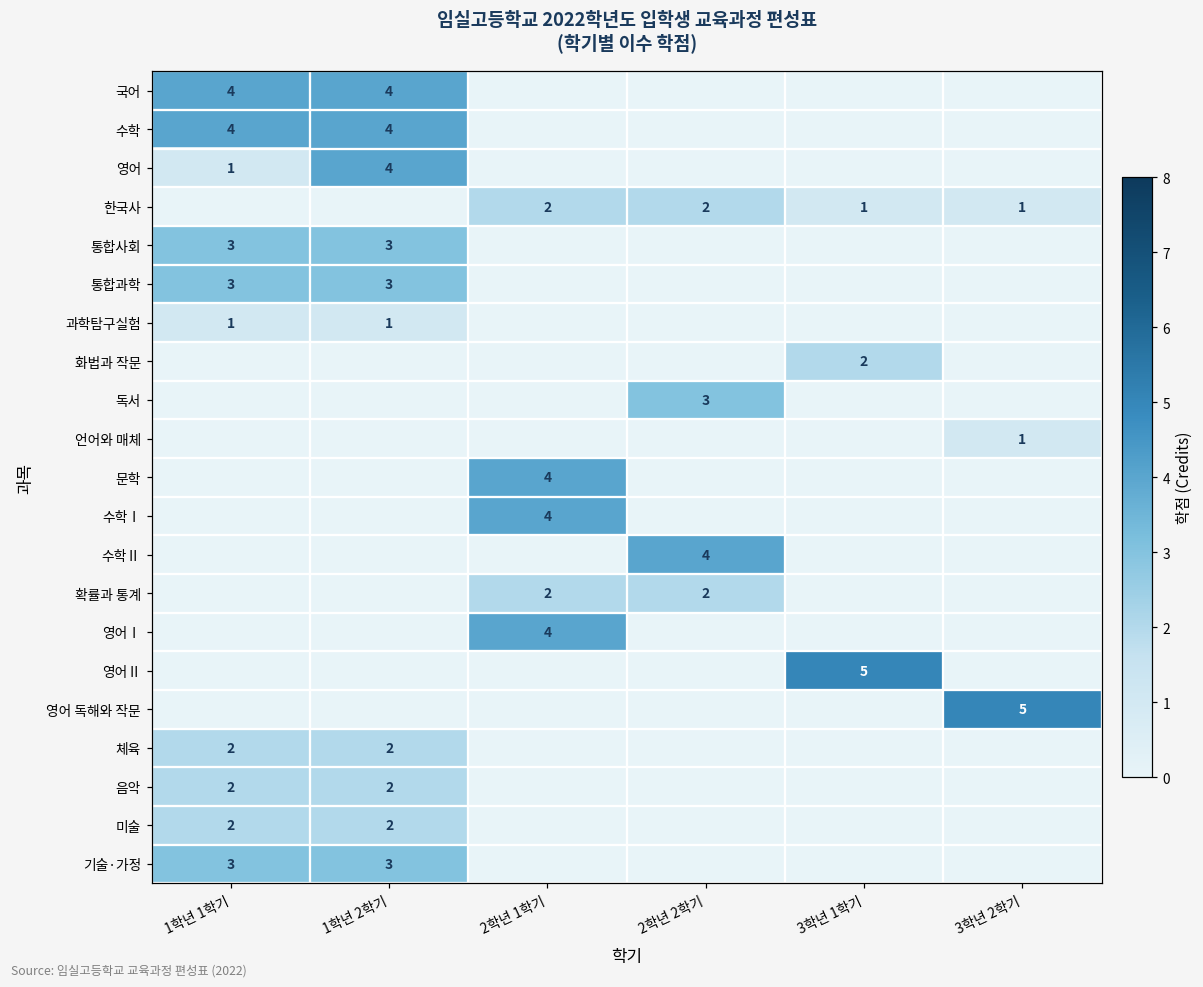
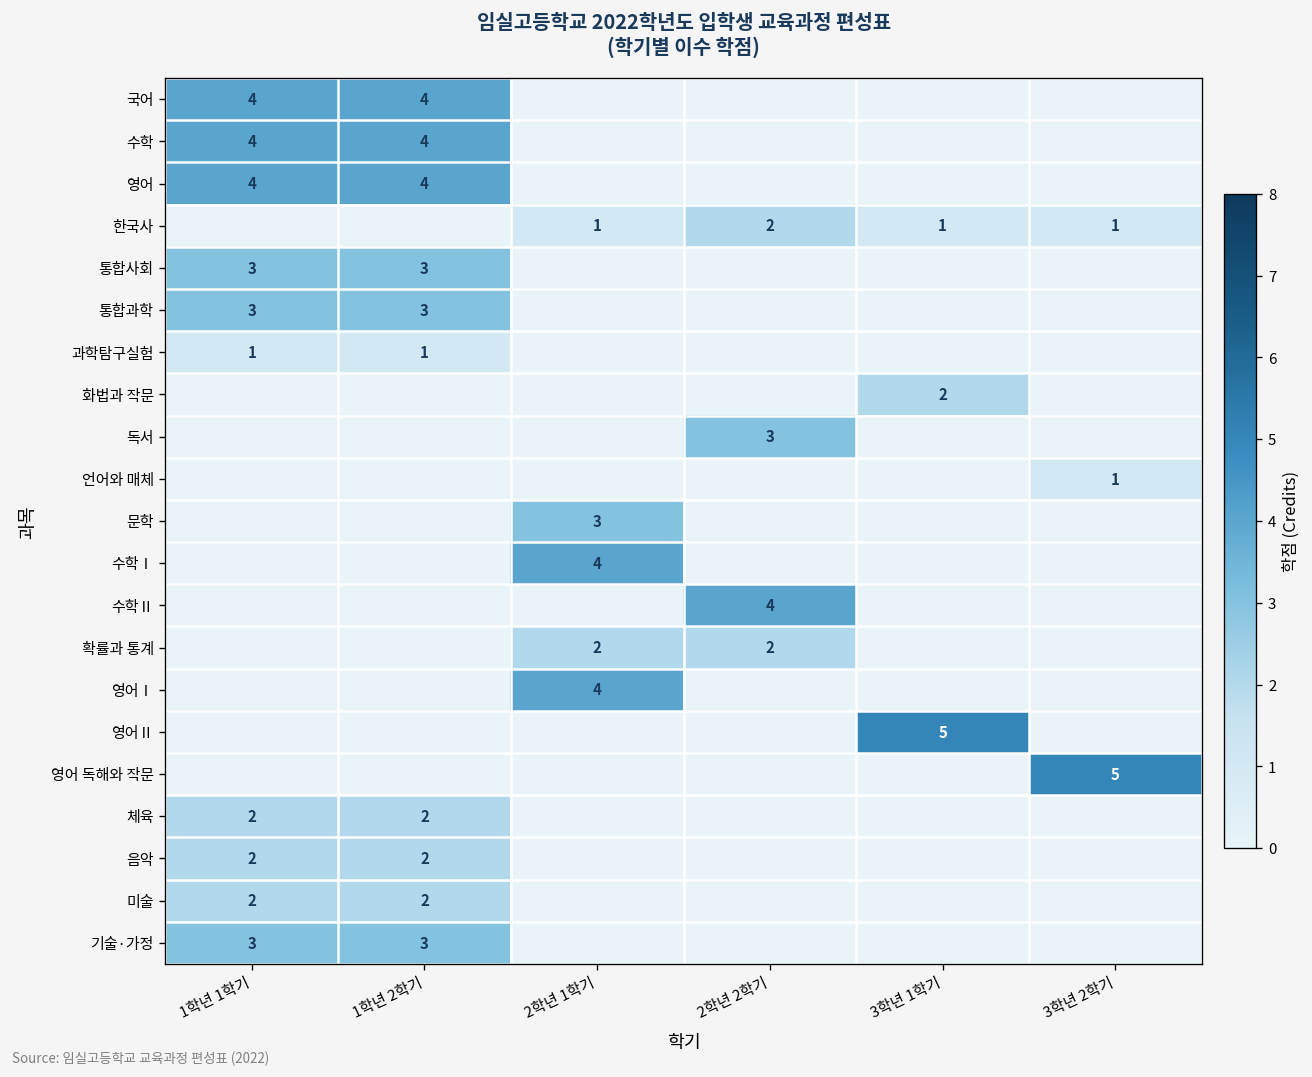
영어, 1학년 1학기: 1 -> 4
한국사, 2학년 1학기: 2 -> 1
문학, 2학년 1학기: 4 -> 3
